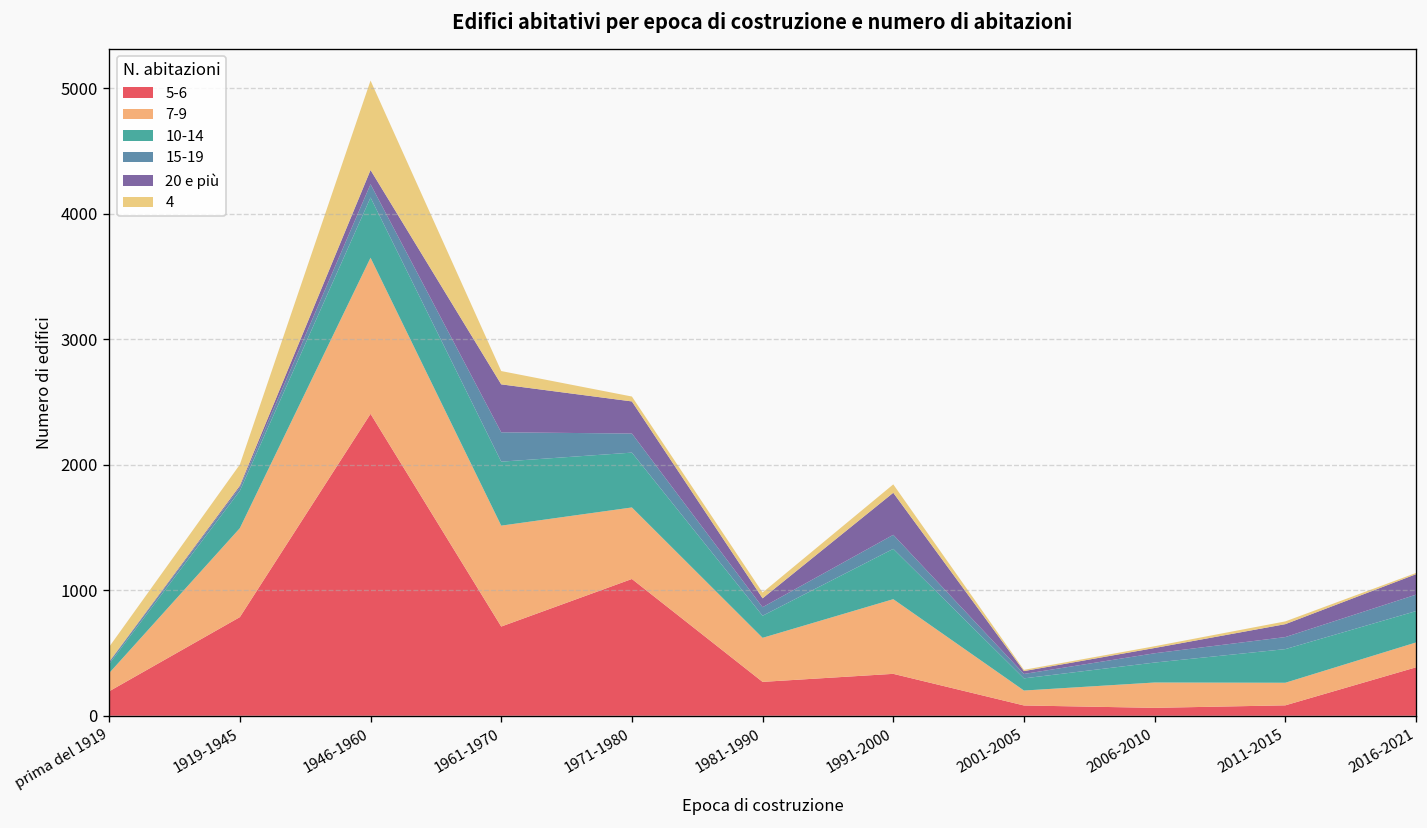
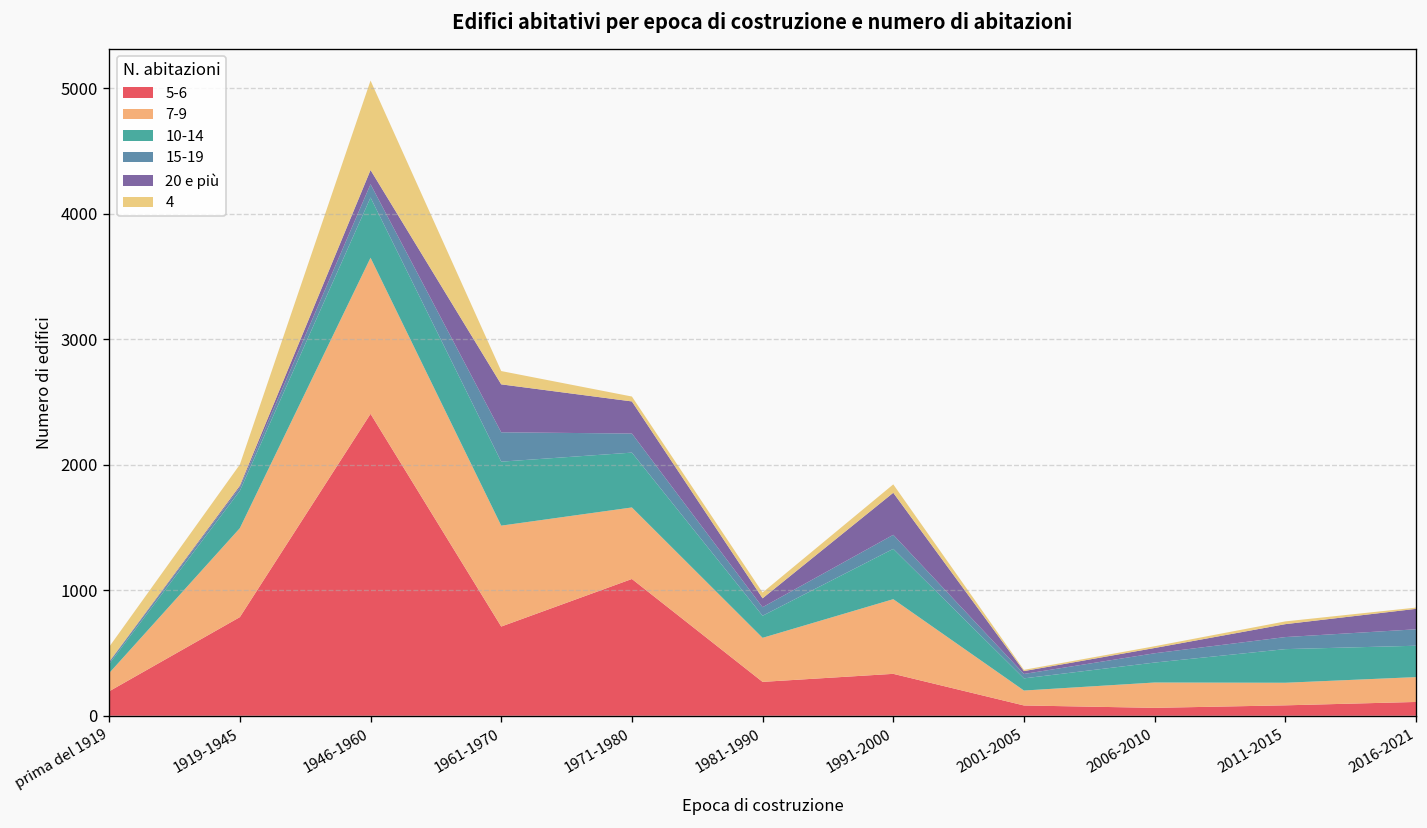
5-6, 2016-2021: 390 -> 110
